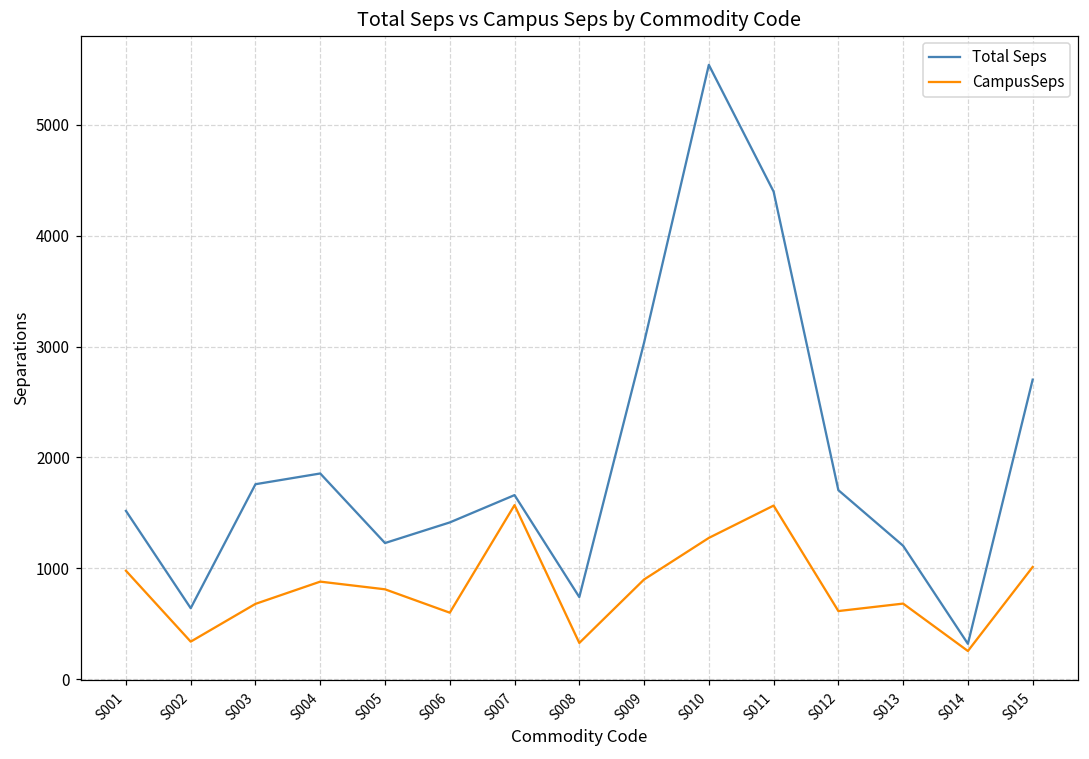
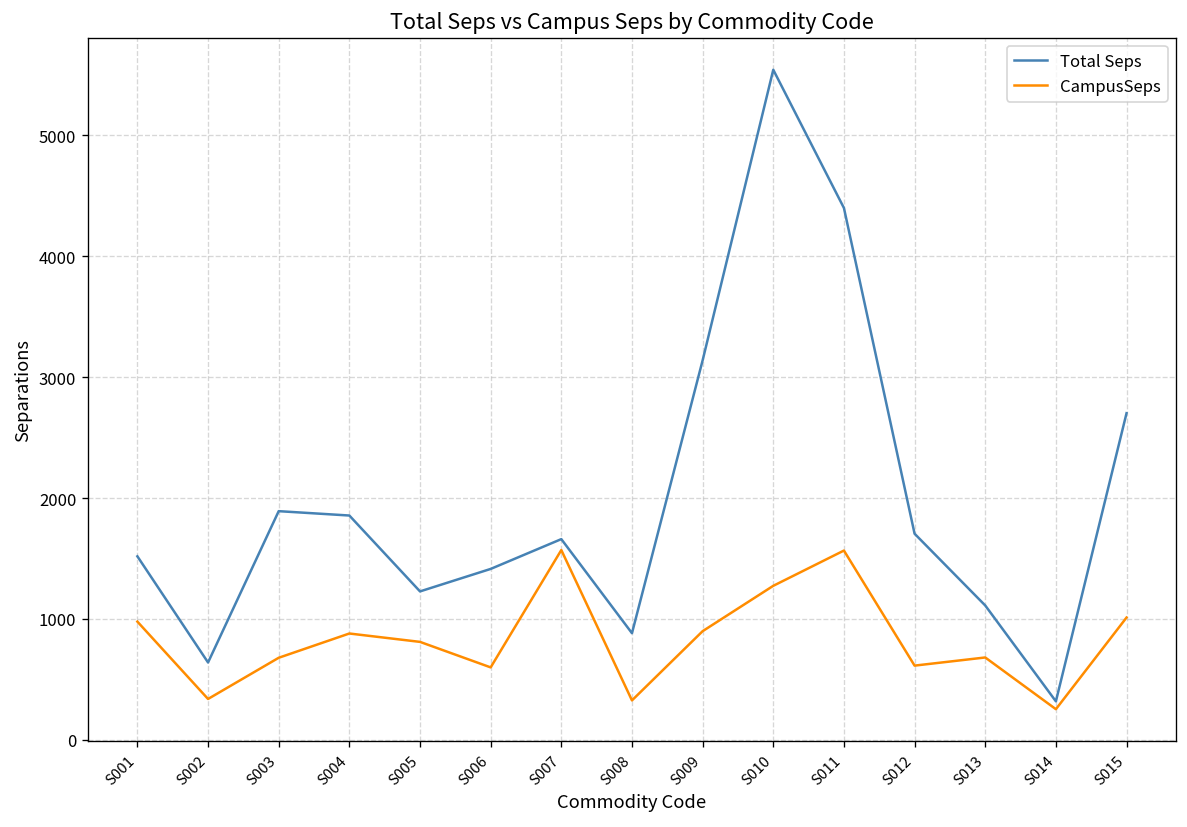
Total Seps, S003: 1760 -> 1890
Total Seps, S008: 740 -> 880
Total Seps, S009: 3040 -> 3140
Total Seps, S013: 1200 -> 1110
